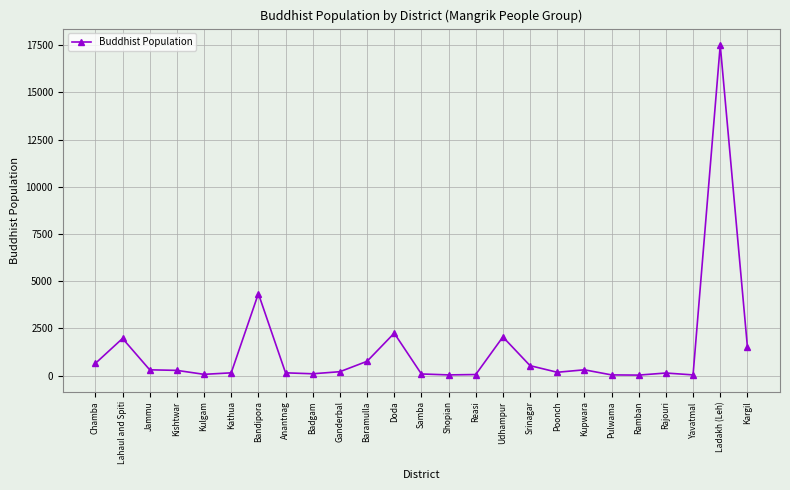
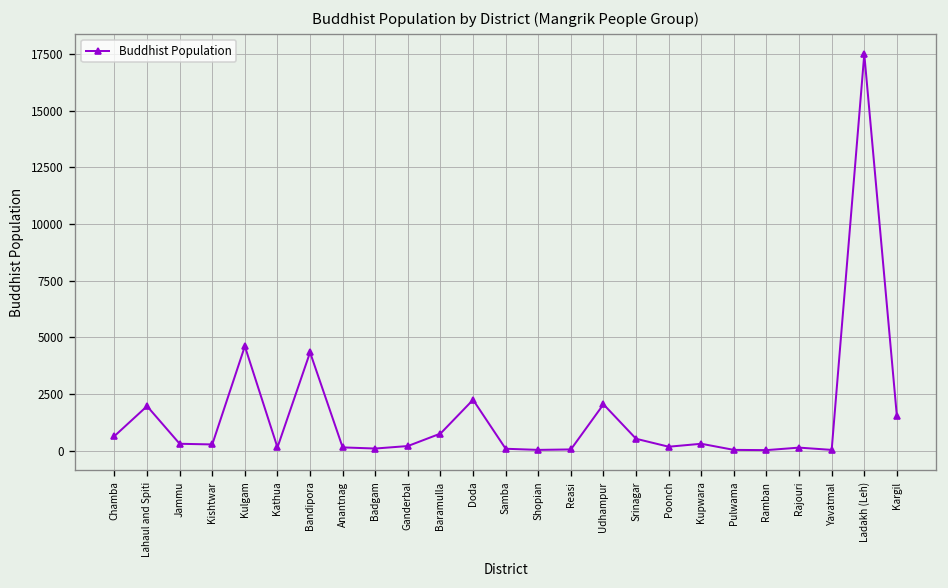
Kulgam: 100 -> 4600
